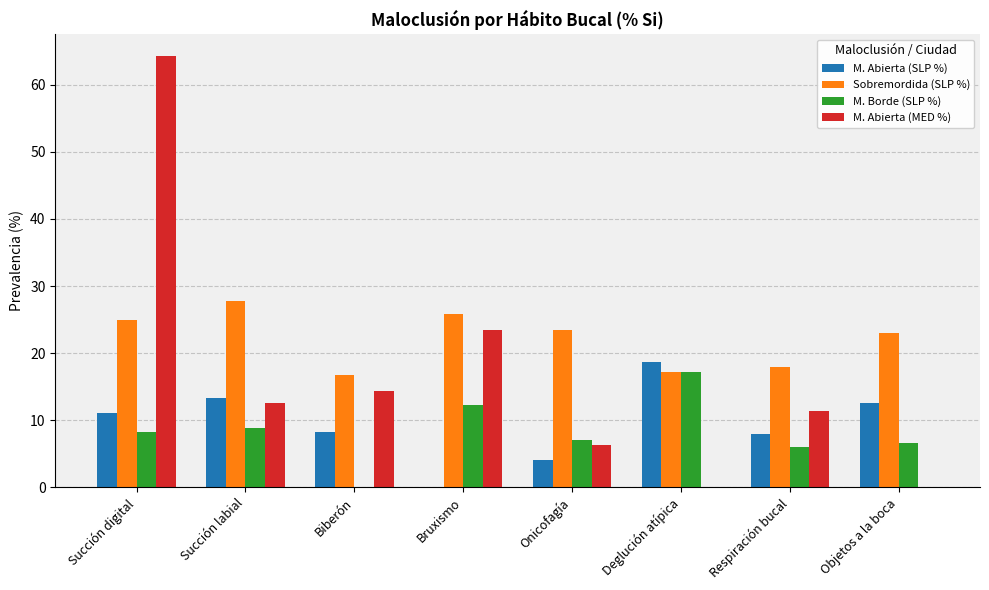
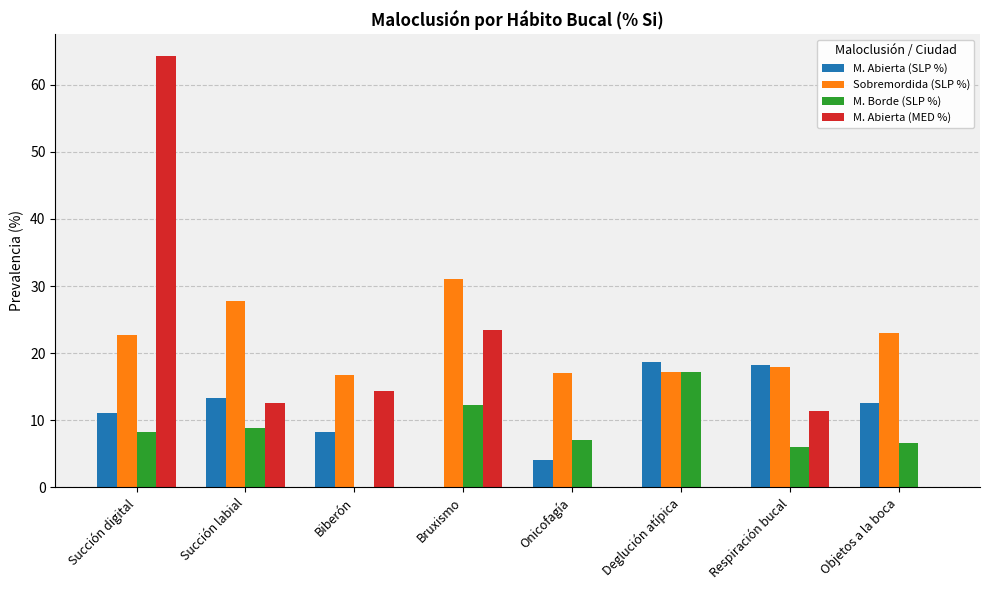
Sobremordida (SLP %), Succión digital: 25 -> 23
Sobremordida (SLP %), Bruxismo: 26 -> 31
Sobremordida (SLP %), Onicofagía: 24 -> 17
M. Abierta (MED %), Onicofagía: 6 -> 0
M. Abierta (SLP %), Respiración bucal: 8 -> 18
